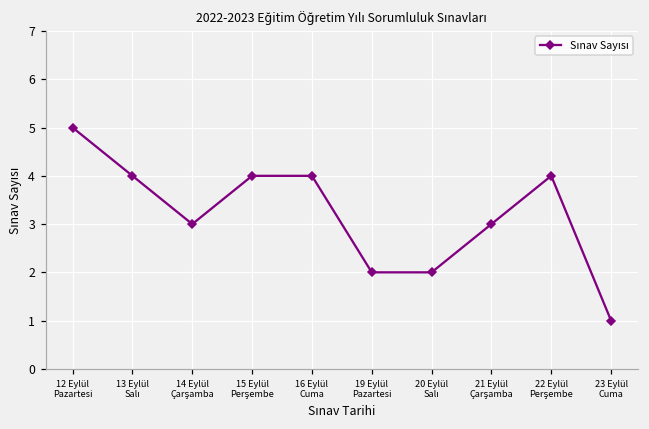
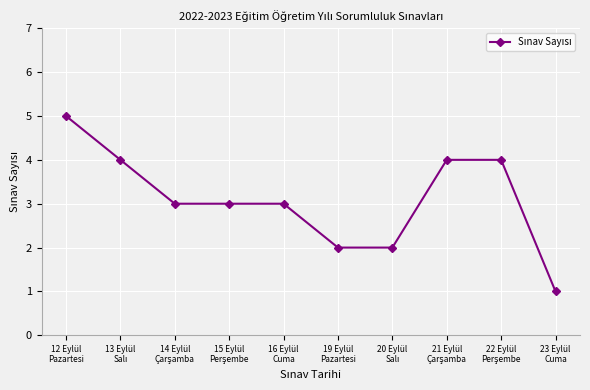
15 Eylül Perşembe: 4 -> 3
16 Eylül Cuma: 4 -> 3
21 Eylül Çarşamba: 3 -> 4
